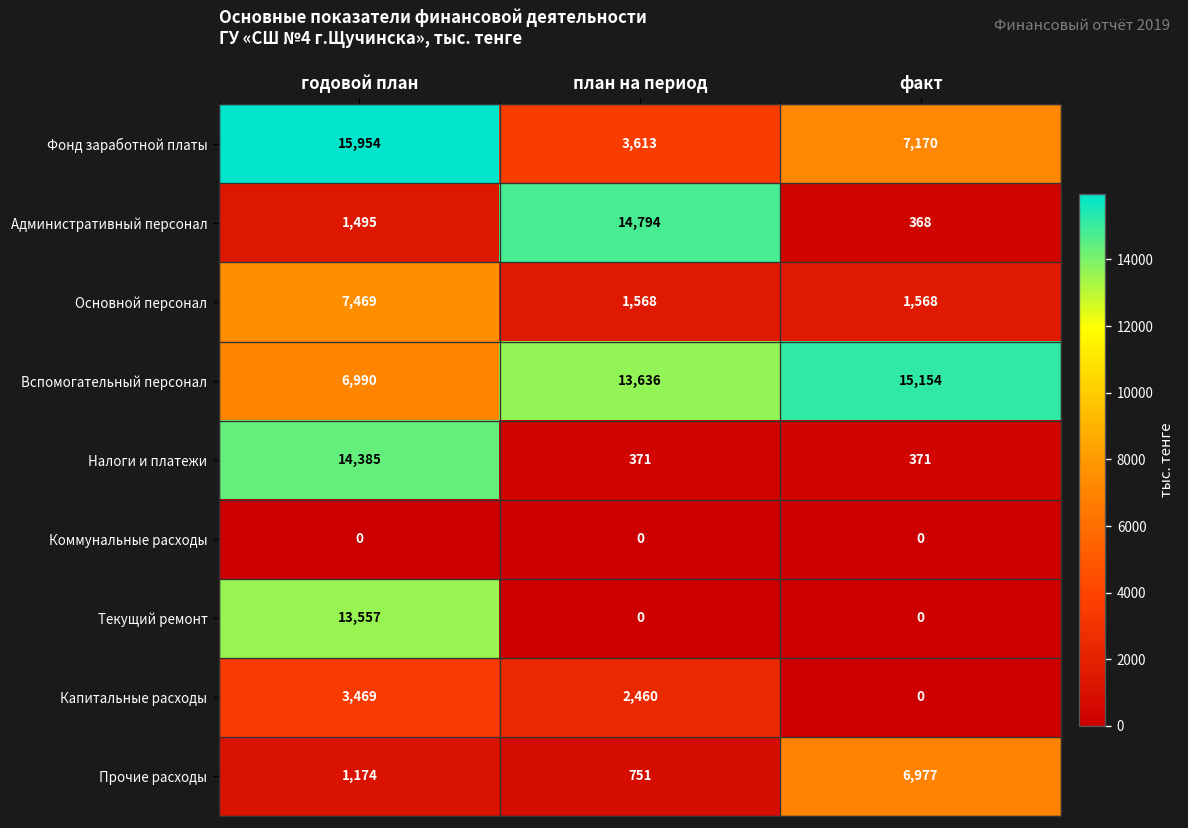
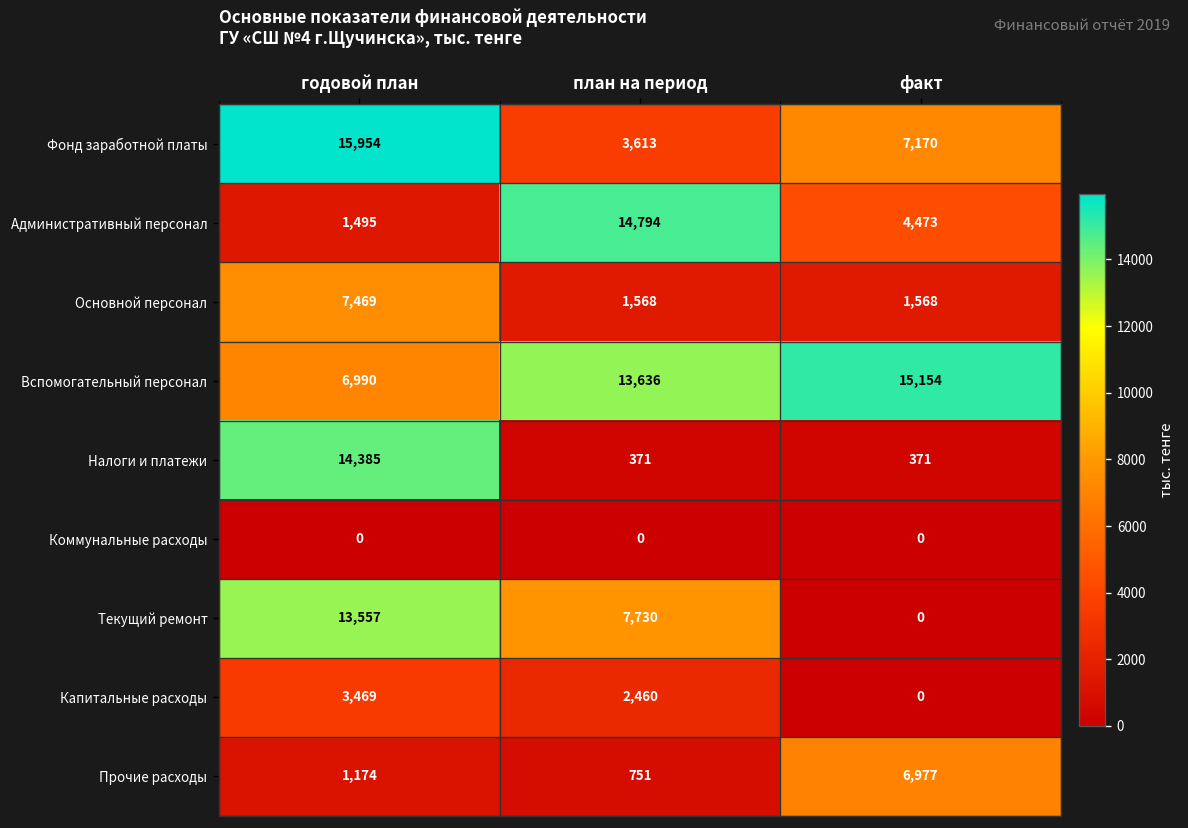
Административный персонал, факт: 368 -> 4,473
Текущий ремонт, план на период: 0 -> 7,730
